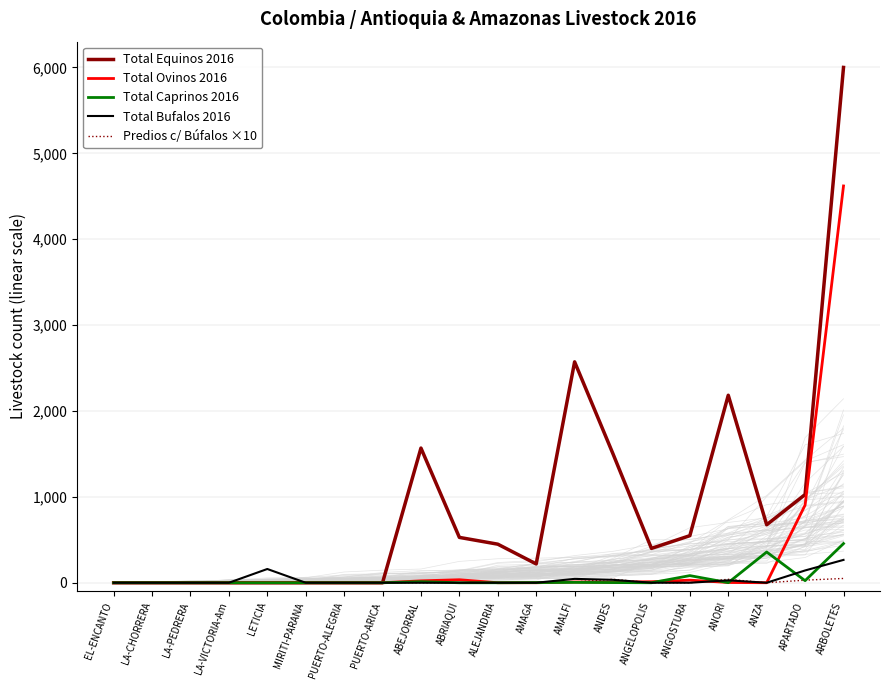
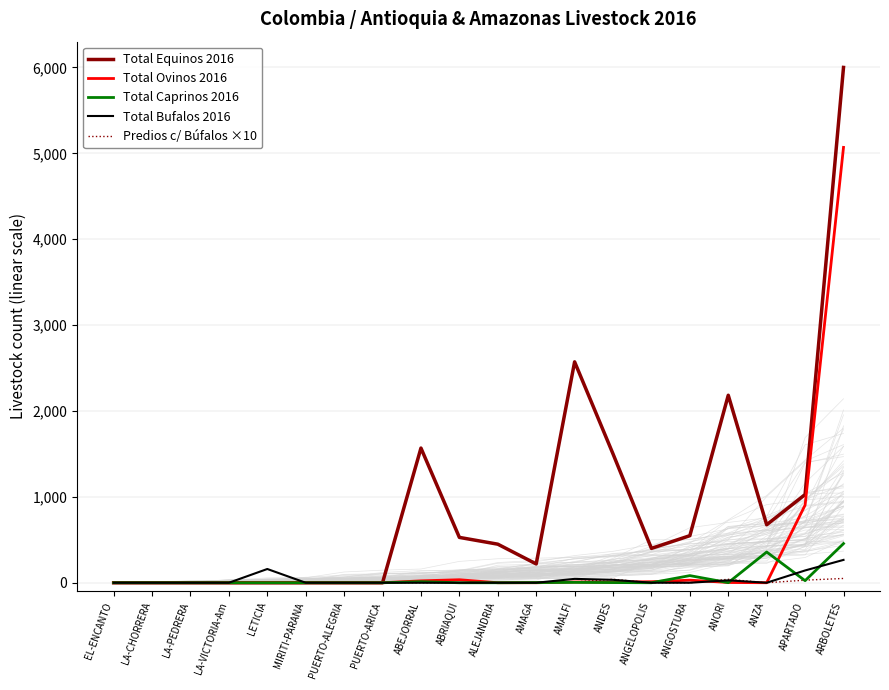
Total Ovinos 2016, ARBOLETES: 4,600 -> 5,100
